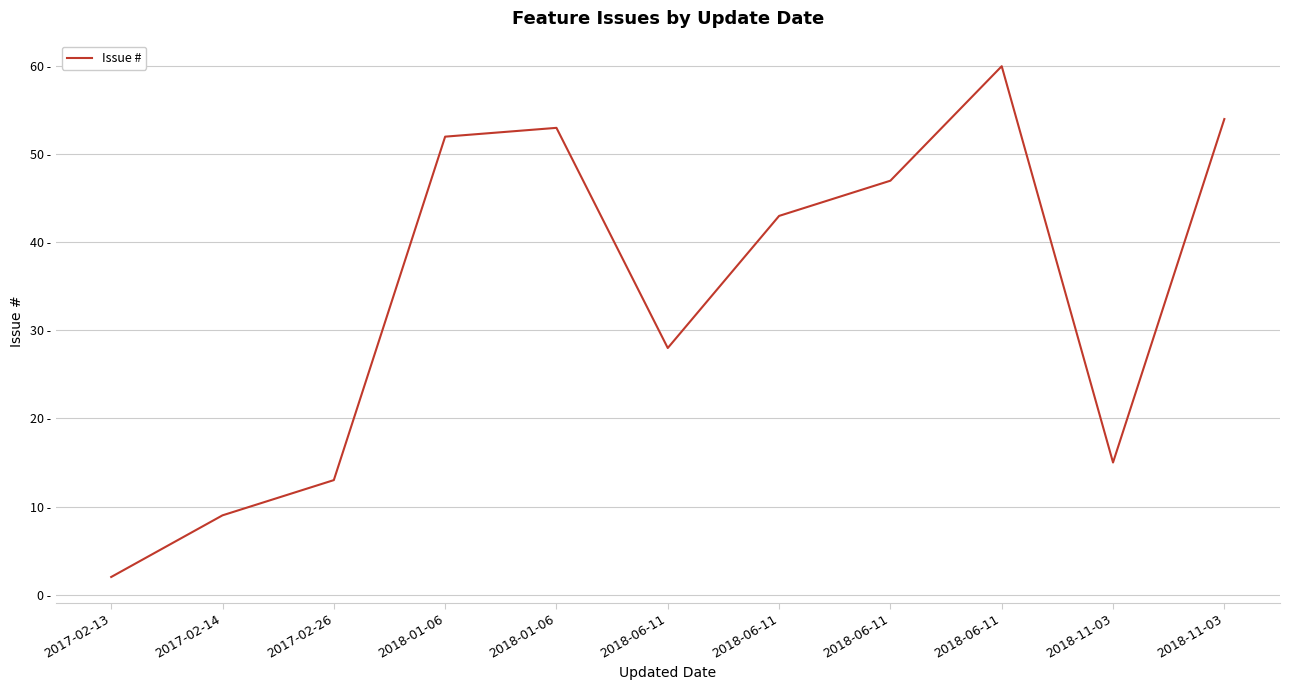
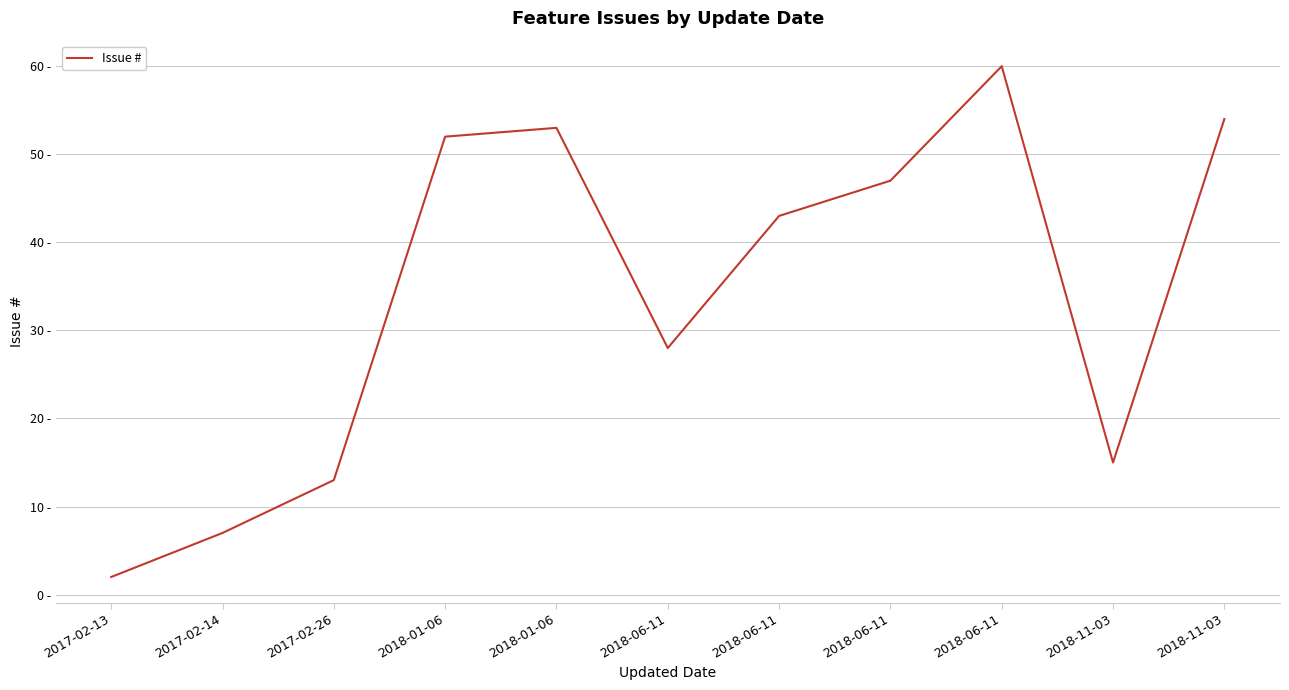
2017-02-14: 9 - -> 7 -
